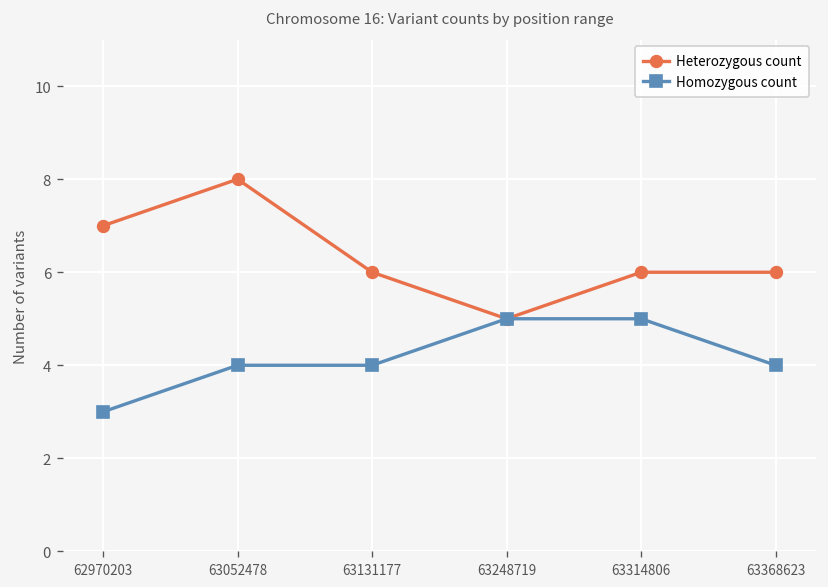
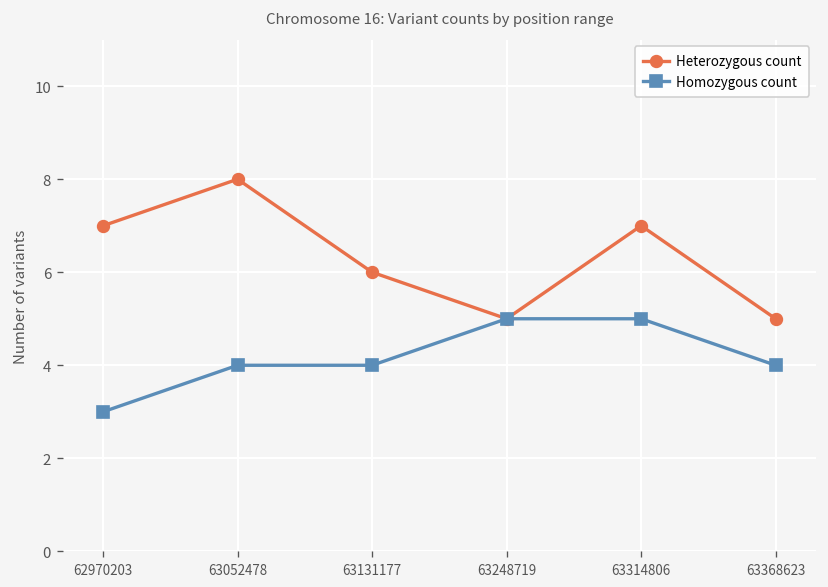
Heterozygous count, 63314806: 6 -> 7
Heterozygous count, 63368623: 6 -> 5
